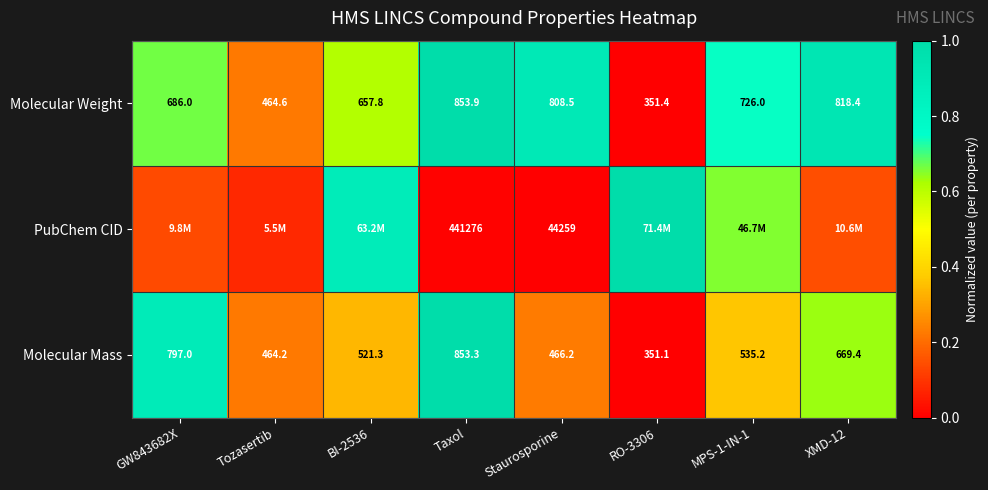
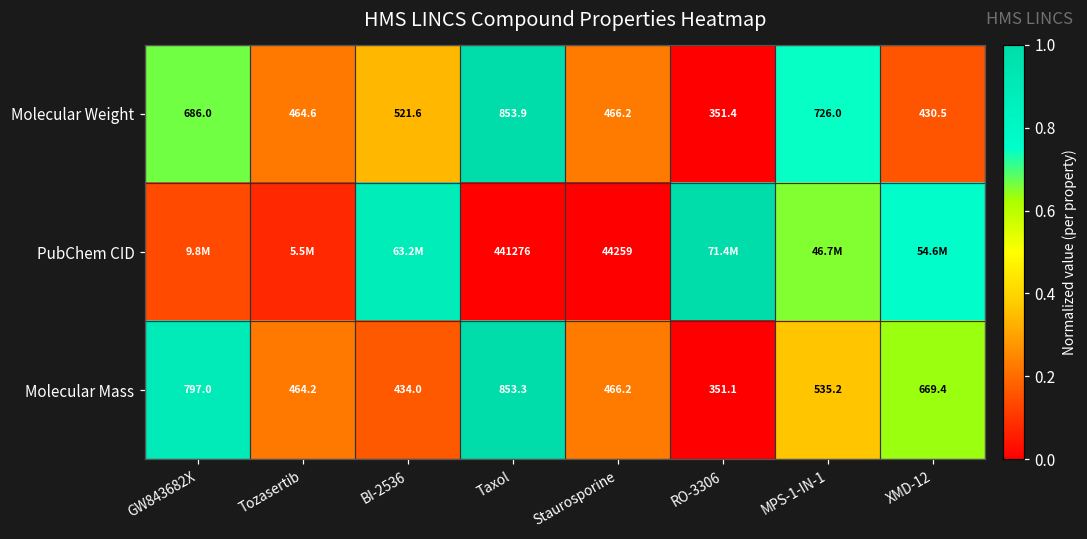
Molecular Weight, BI-2536: 657.8 -> 521.6
Molecular Weight, Staurosporine: 808.5 -> 466.2
Molecular Weight, XMD-12: 818.4 -> 430.5
PubChem CID, XMD-12: 10.6M -> 54.6M
Molecular Mass, BI-2536: 521.3 -> 434.0
